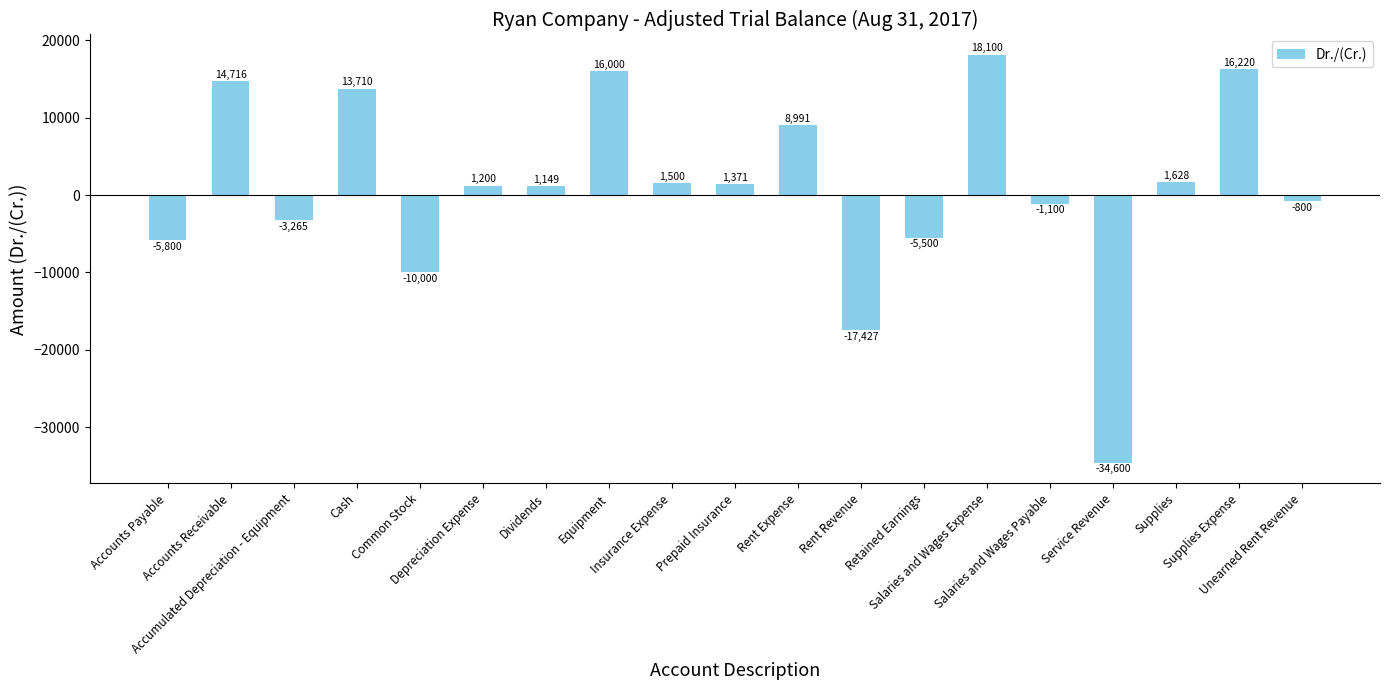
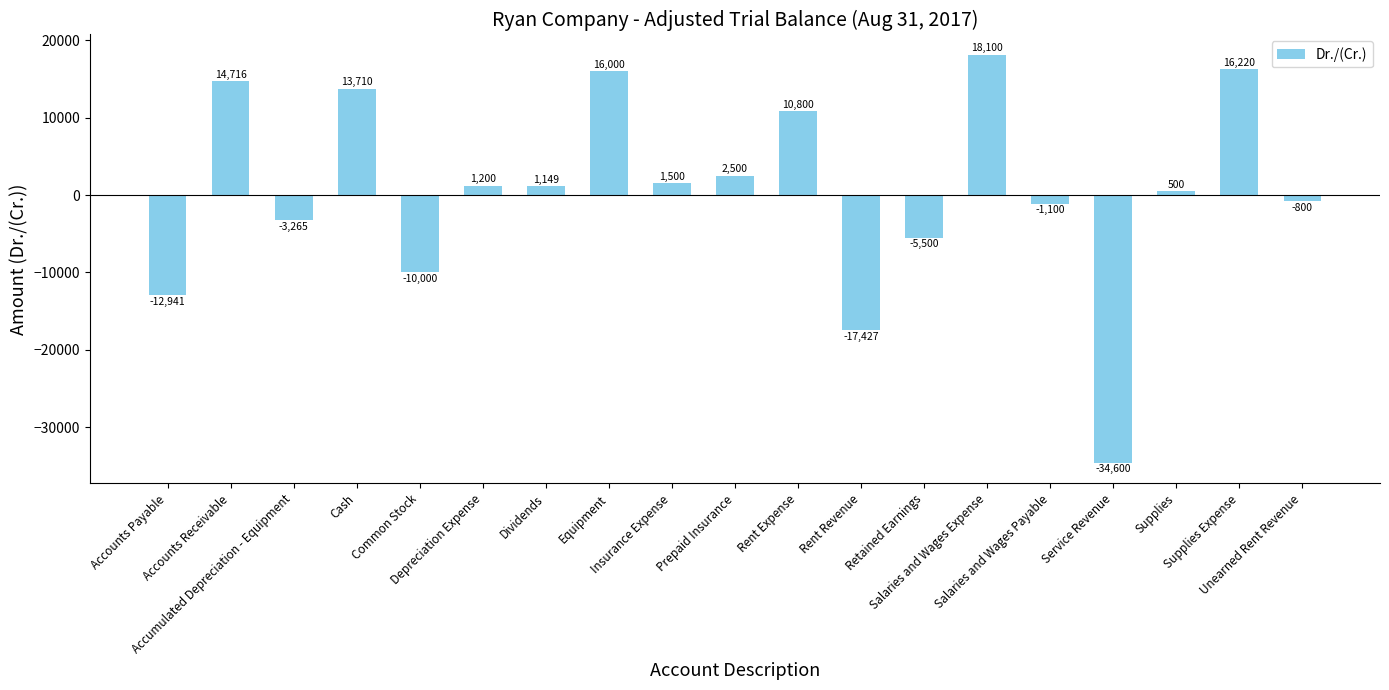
Accounts Payable: -5,800 -> -12,941
Prepaid Insurance: 1,371 -> 2,500
Rent Expense: 8,991 -> 10,800
Supplies: 1,628 -> 500
